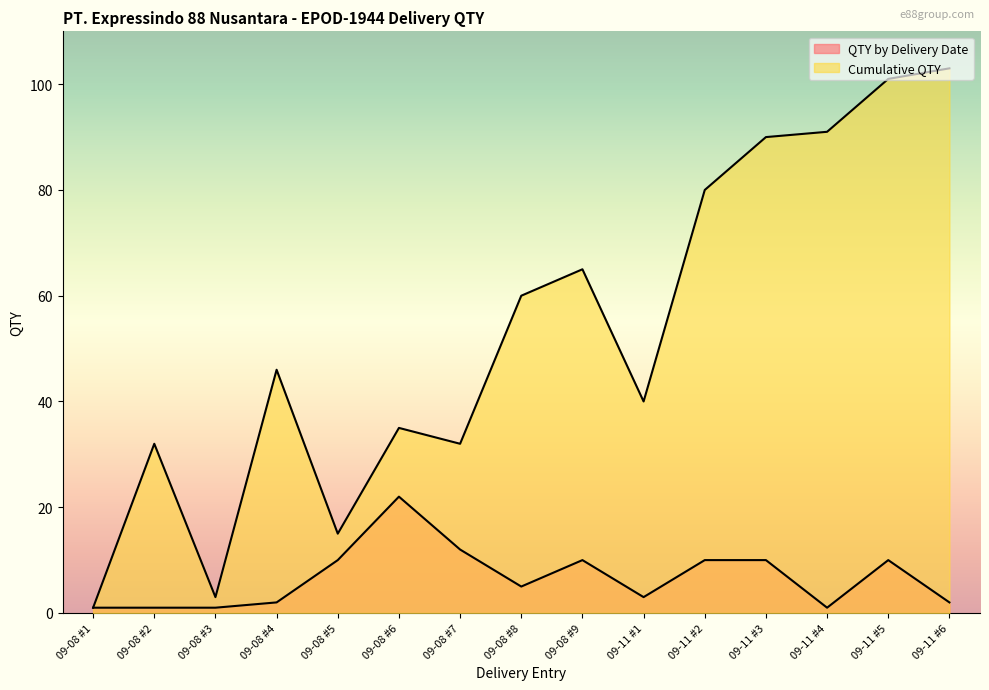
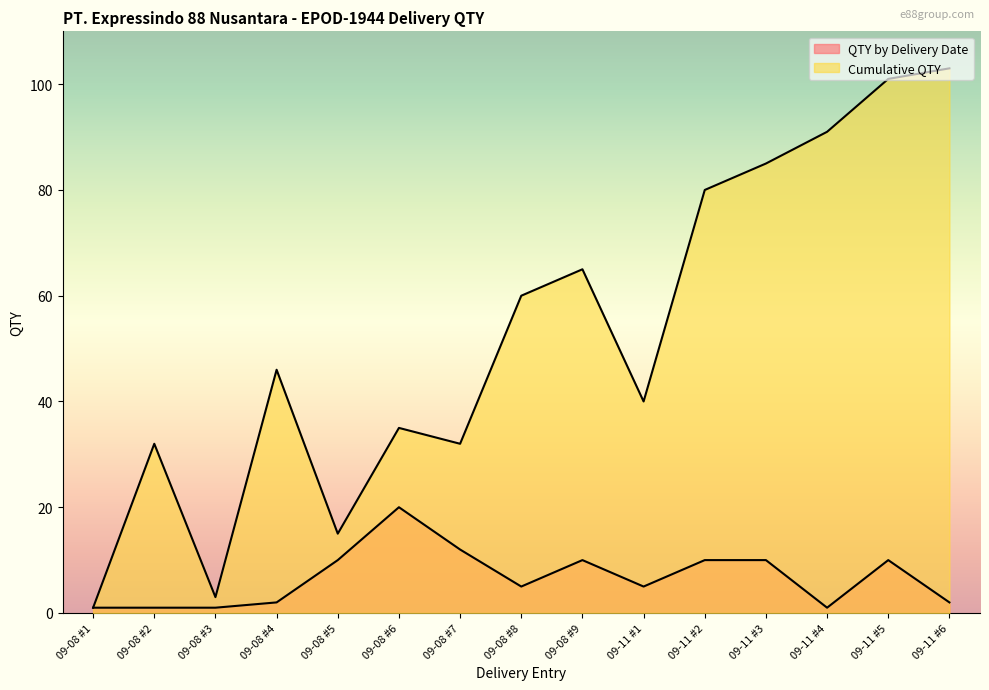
QTY by Delivery Date, 09-08 #6: 22 -> 20
QTY by Delivery Date, 09-11 #1: 3 -> 5
Cumulative QTY, 09-11 #3: 90 -> 85
